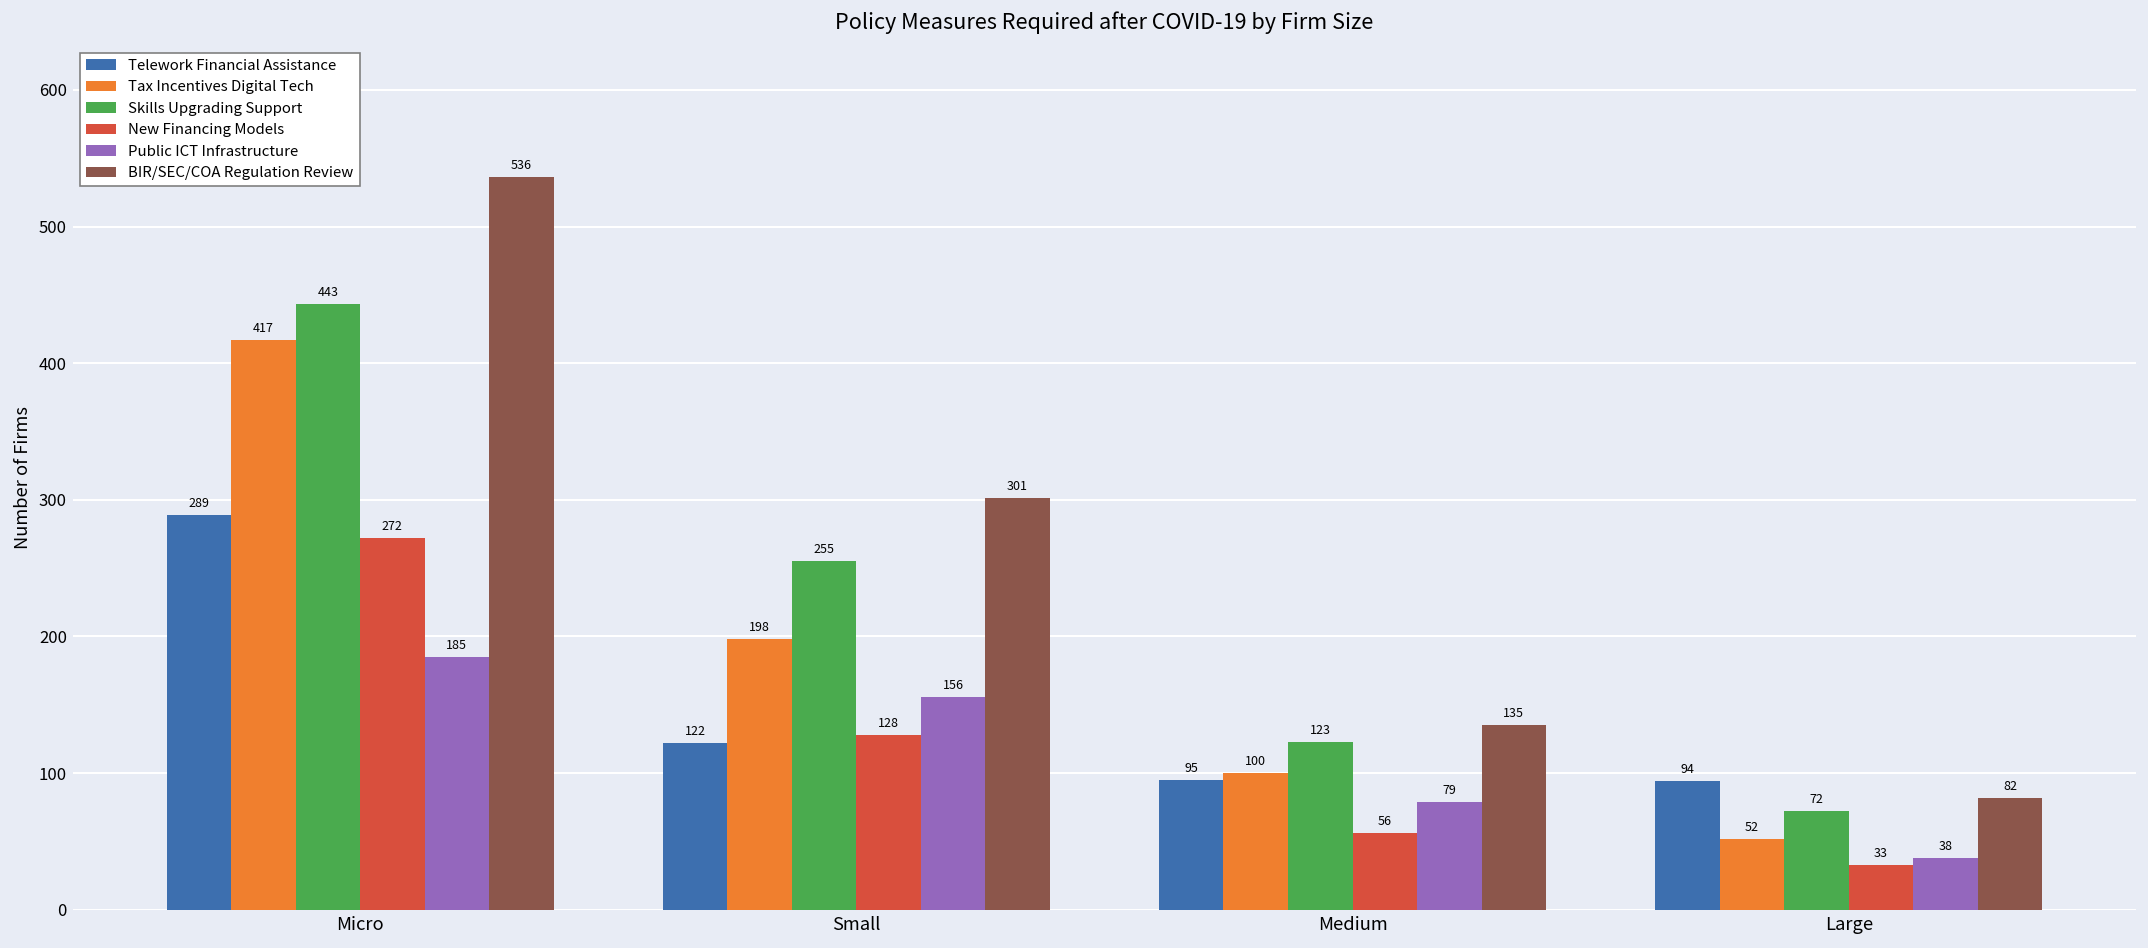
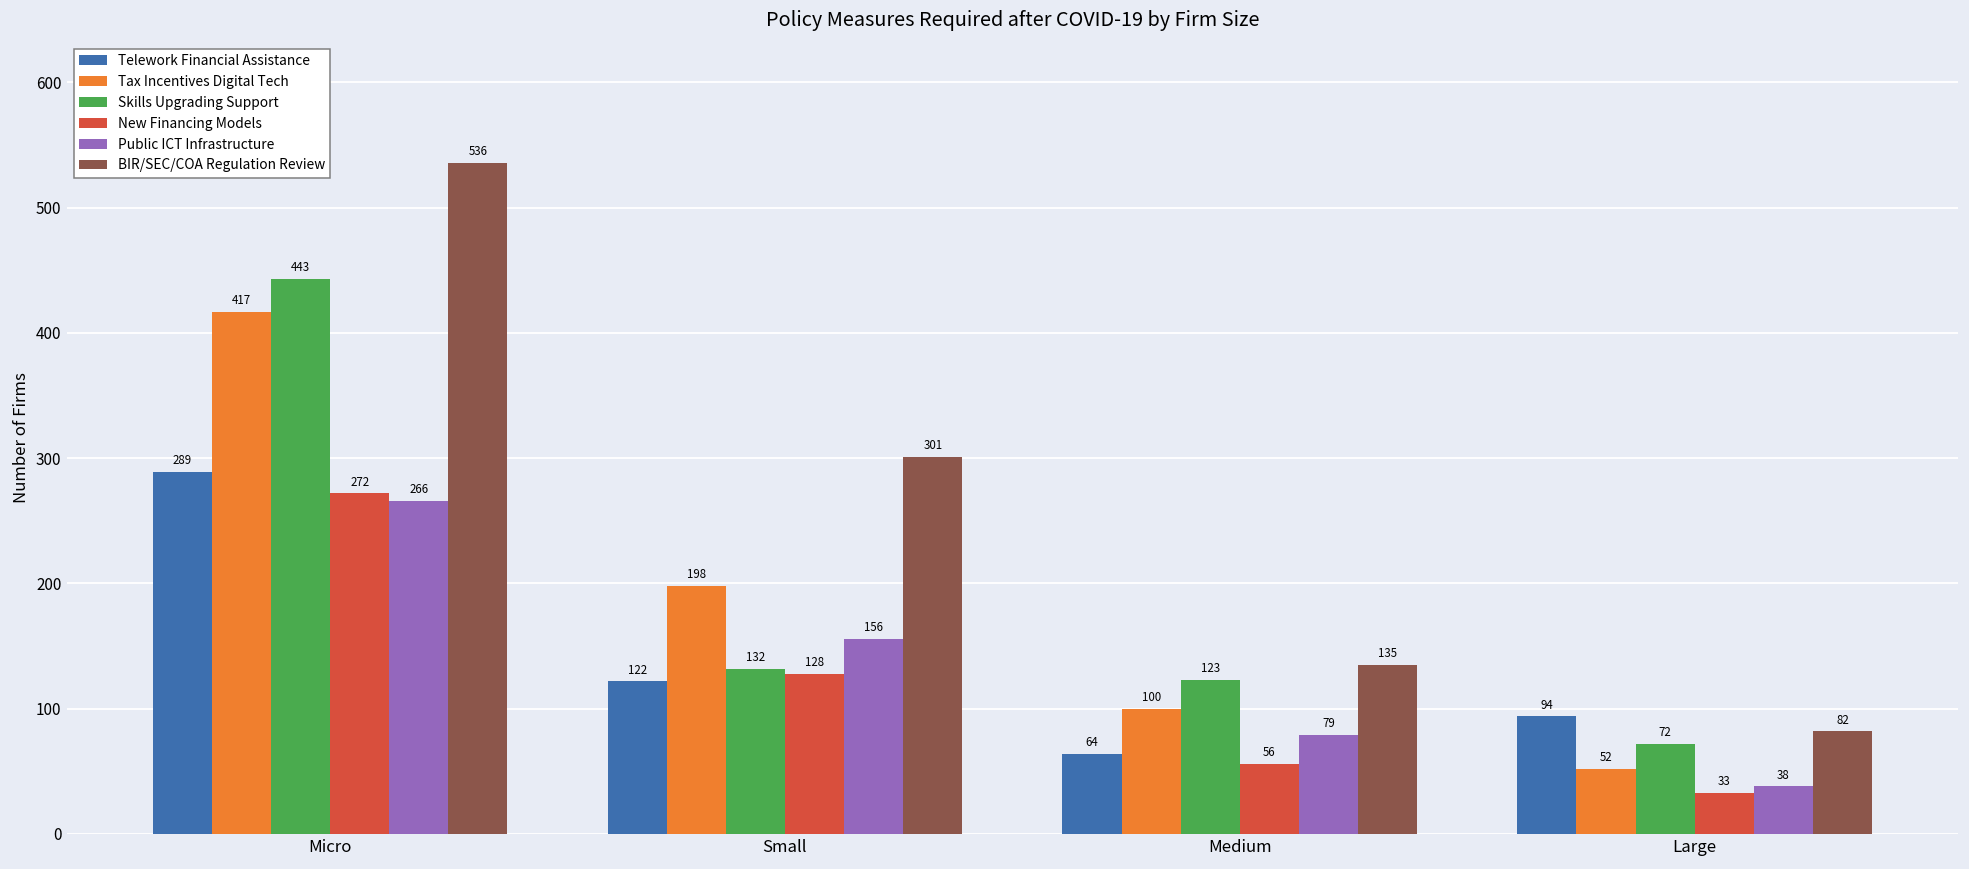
Public ICT Infrastructure, Micro: 185 -> 266
Skills Upgrading Support, Small: 255 -> 132
Telework Financial Assistance, Medium: 95 -> 64
